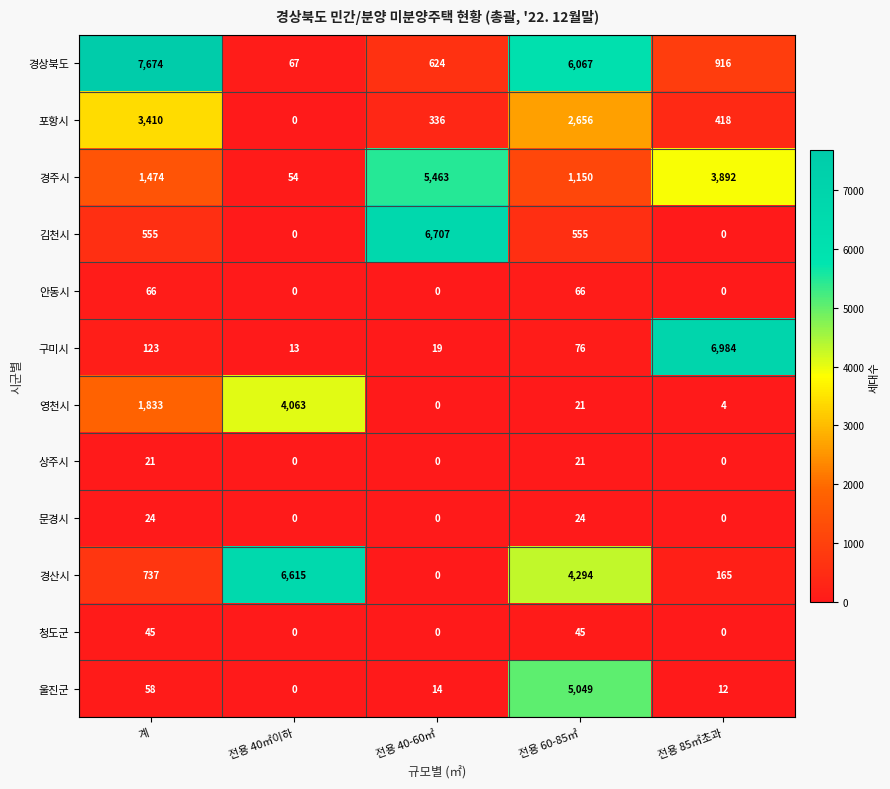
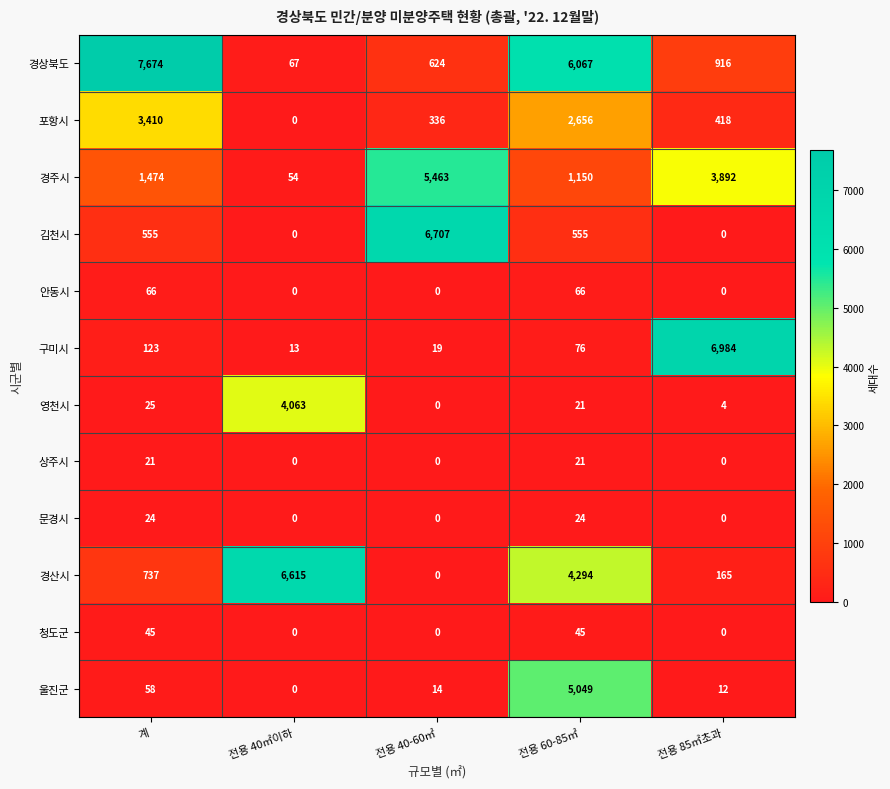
영천시, 계: 1,833 -> 25
